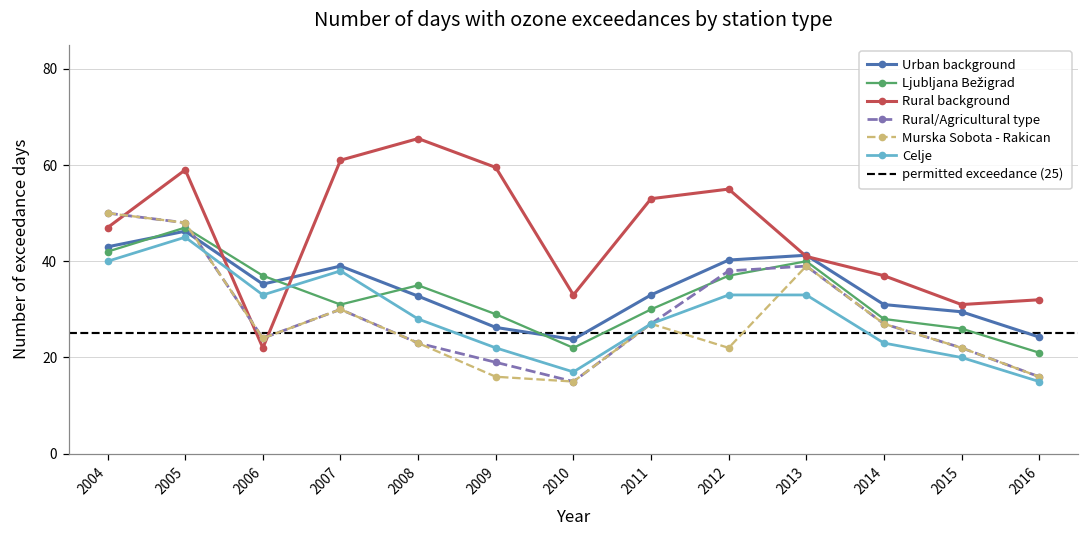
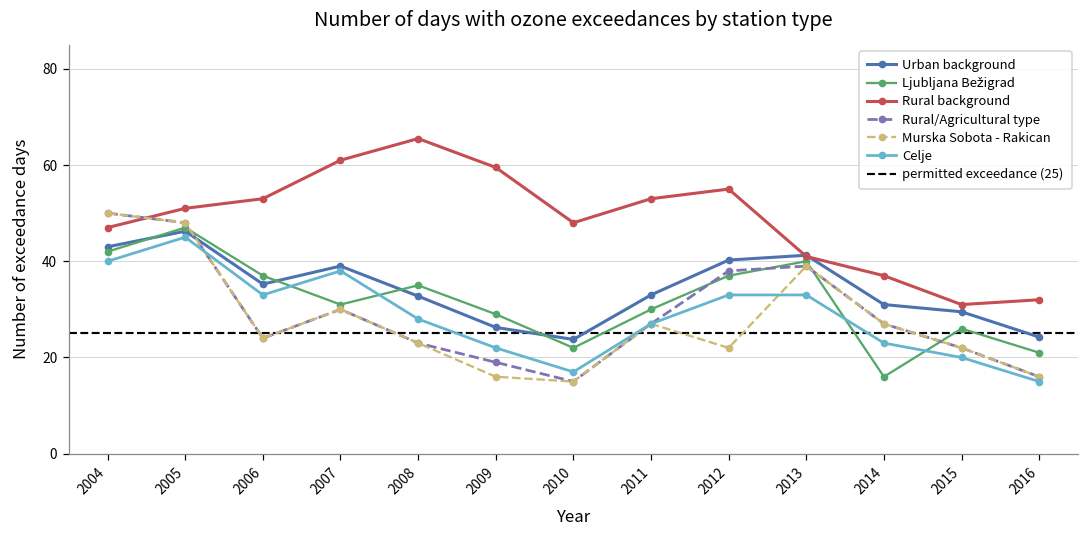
Rural background, 2005: 59 -> 51
Rural background, 2006: 22 -> 53
Rural background, 2010: 33 -> 48
Ljubljana Bežigrad, 2014: 28 -> 16
